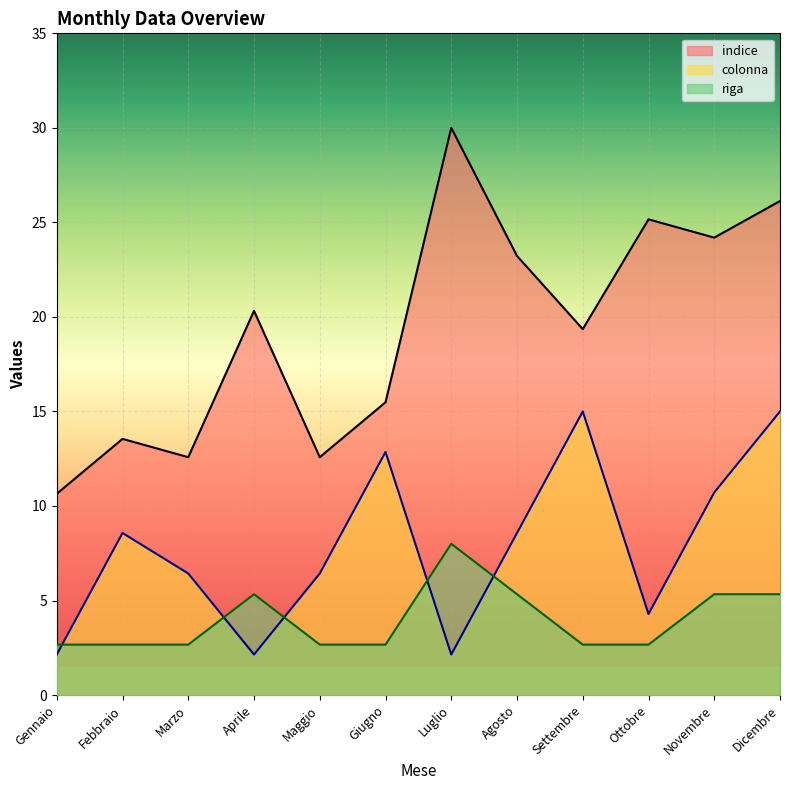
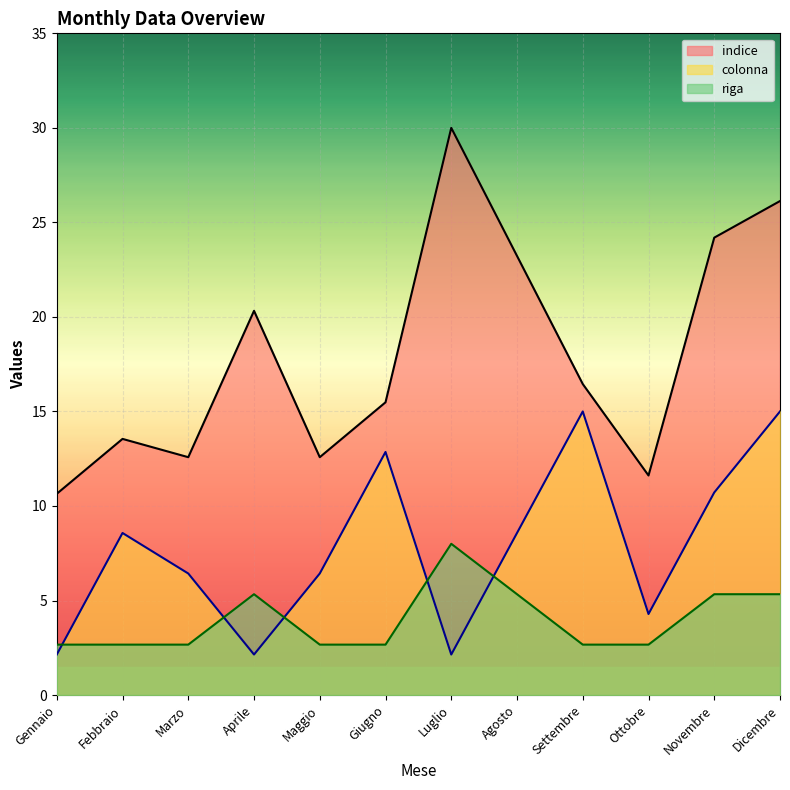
indice, Settembre: 19.4 -> 16.5
indice, Ottobre: 25.2 -> 11.6
